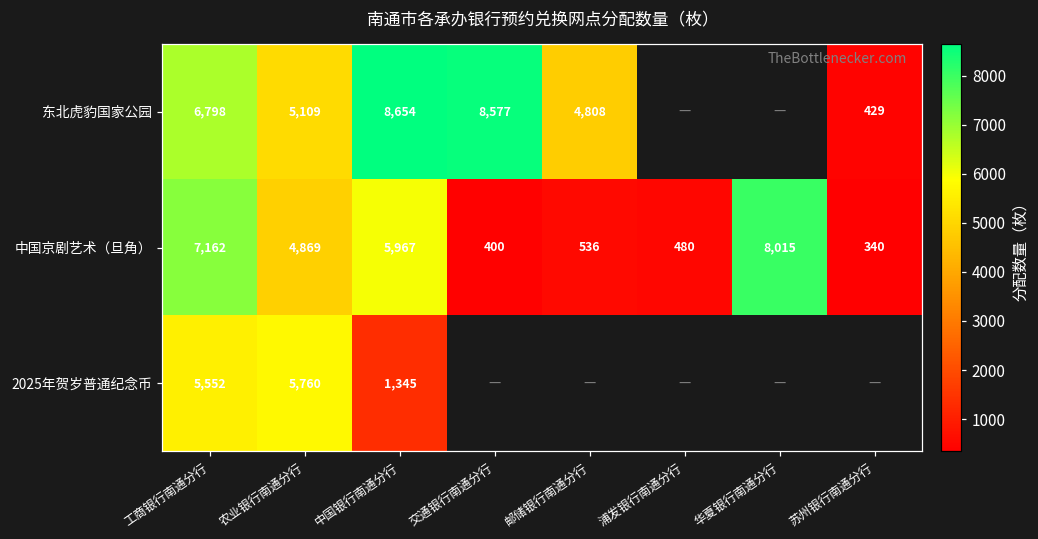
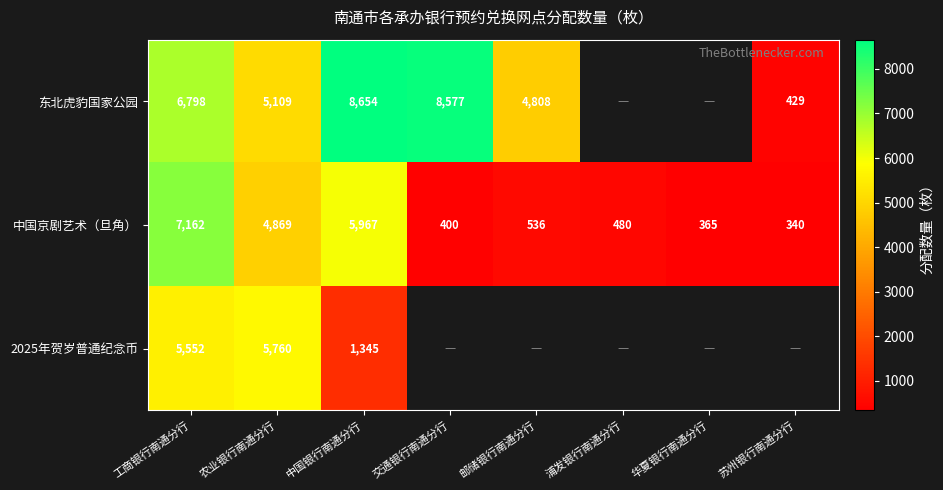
中国京剧艺术（旦角）, 华夏银行南通分行: 8,015 -> 365
